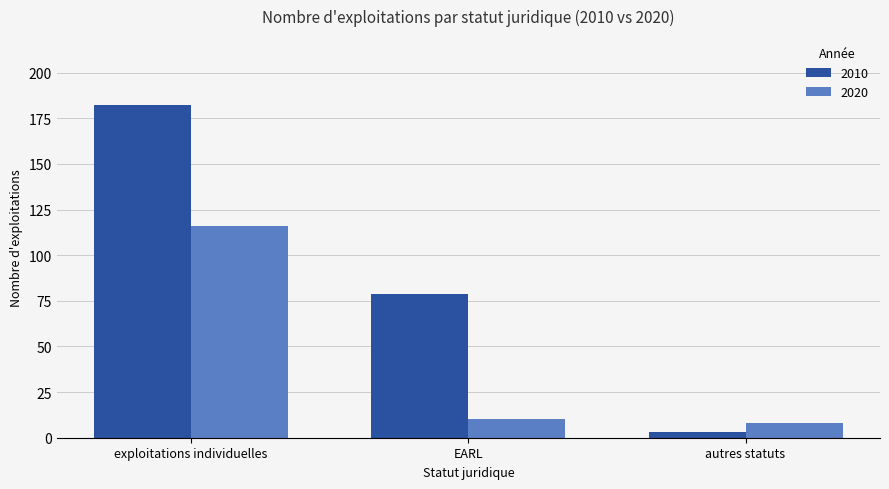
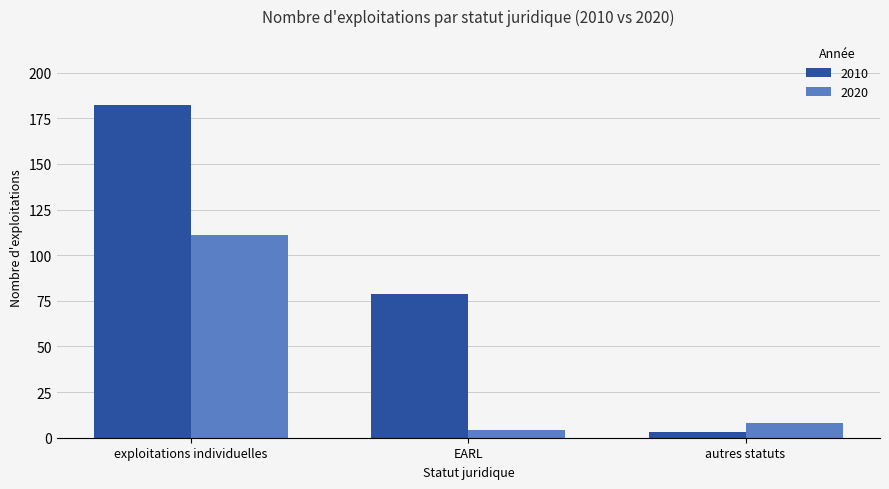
2020, exploitations individuelles: 116 -> 111
2020, EARL: 10 -> 4
